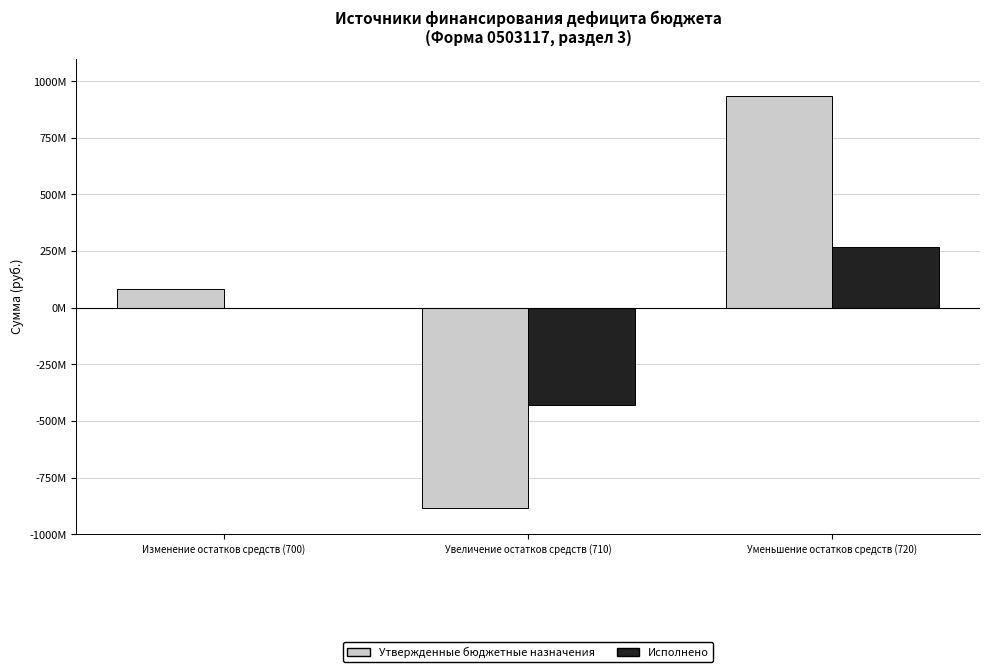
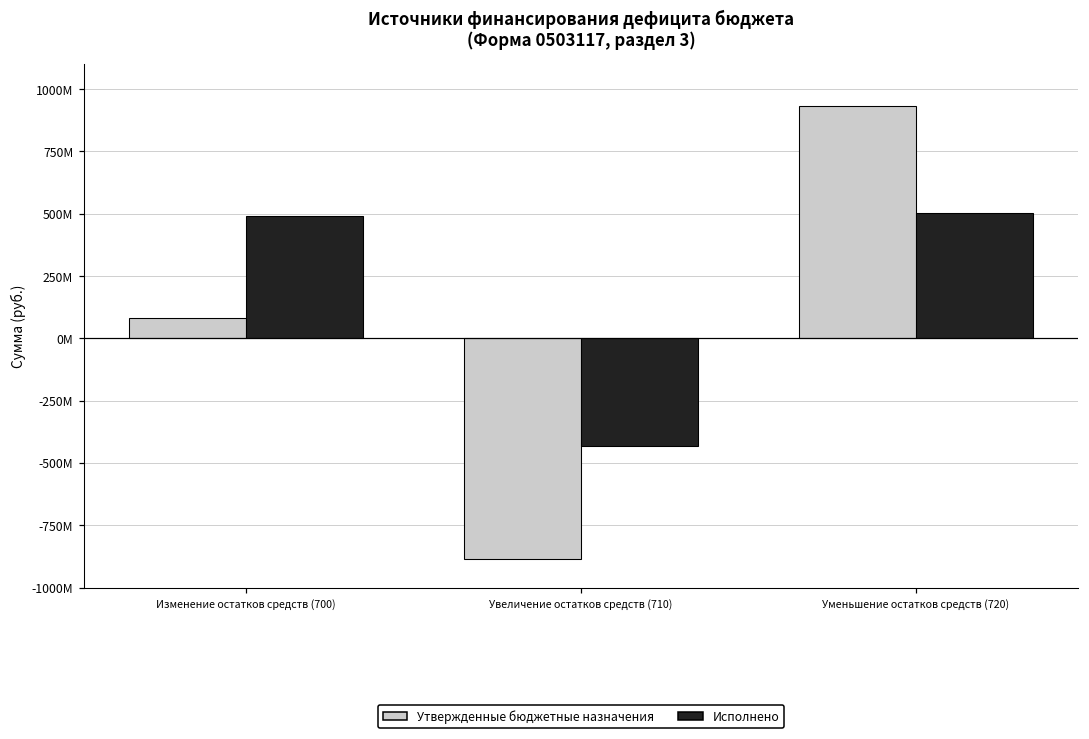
Исполнено, Изменение остатков средств (700): 0 -> 490000000
Исполнено, Уменьшение остатков средств (720): 270000000 -> 500000000
